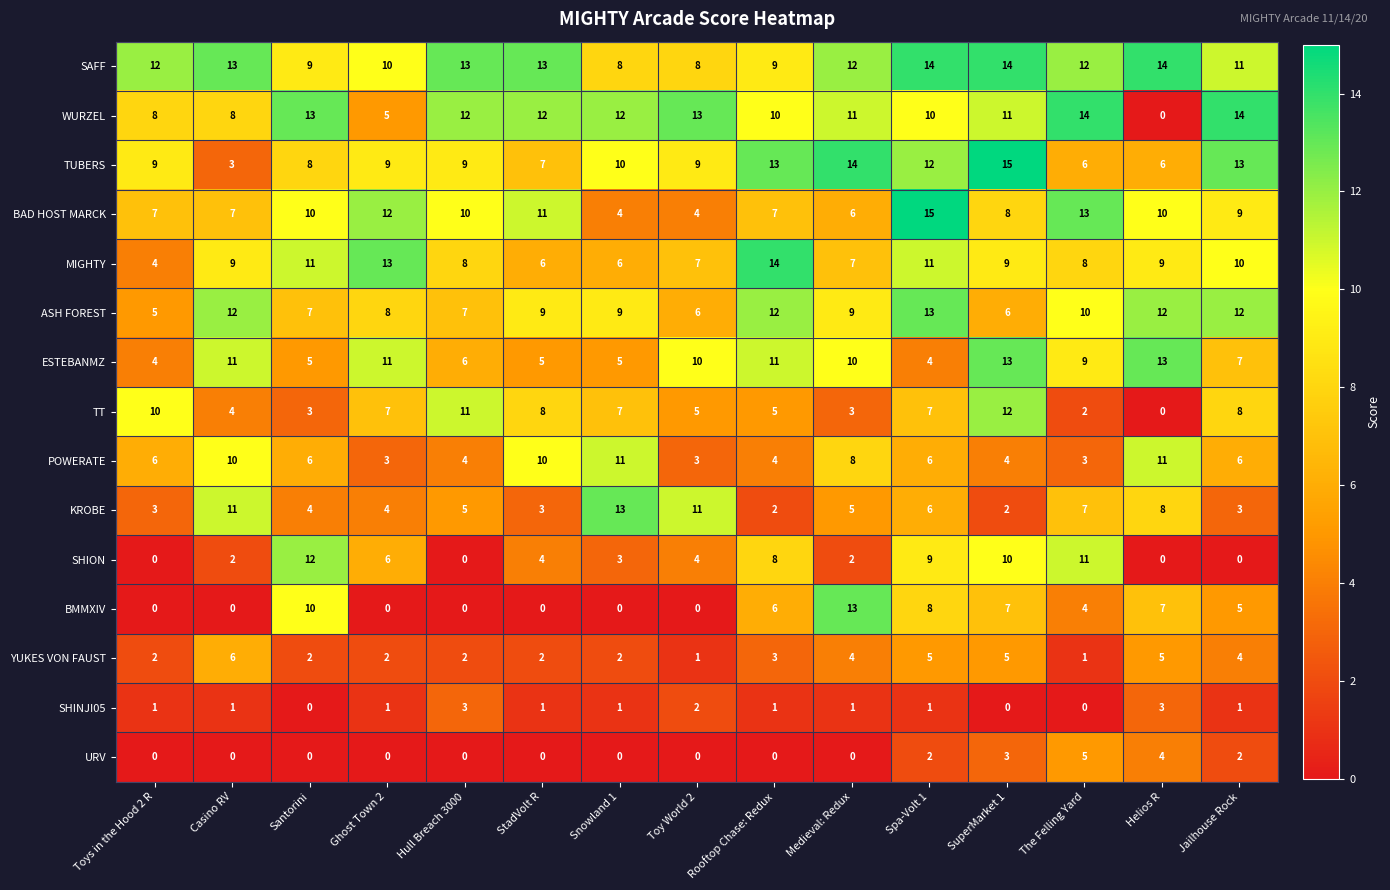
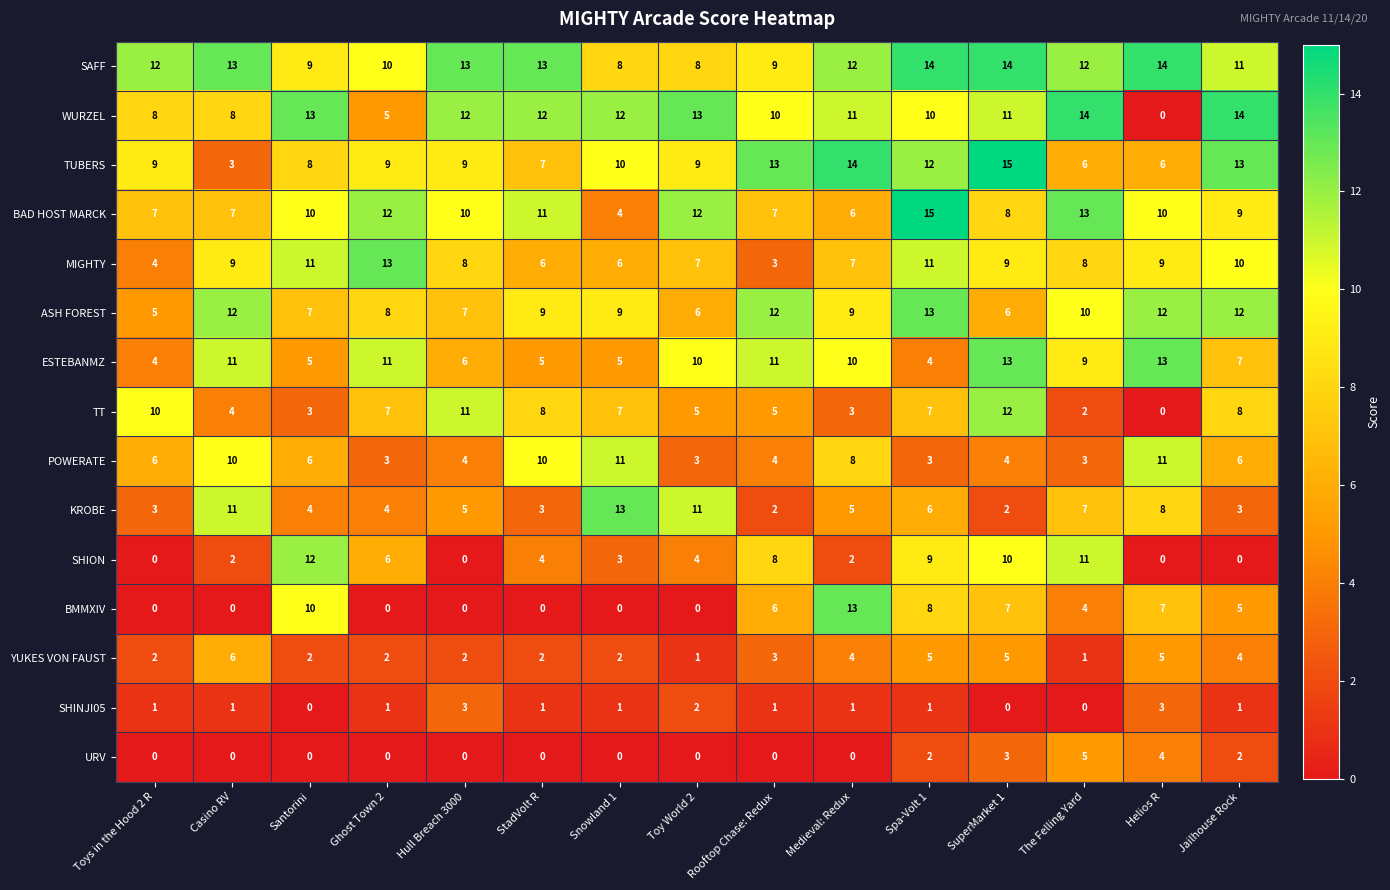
BAD HOST MARCK, Toy World 2: 4 -> 12
MIGHTY, Rooftop Chase: Redux: 14 -> 3
POWERATE, Spa-Volt 1: 6 -> 3
